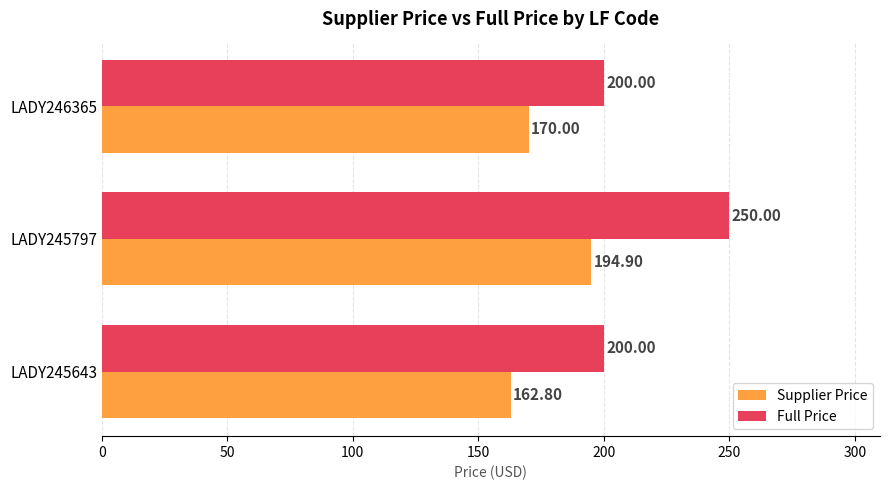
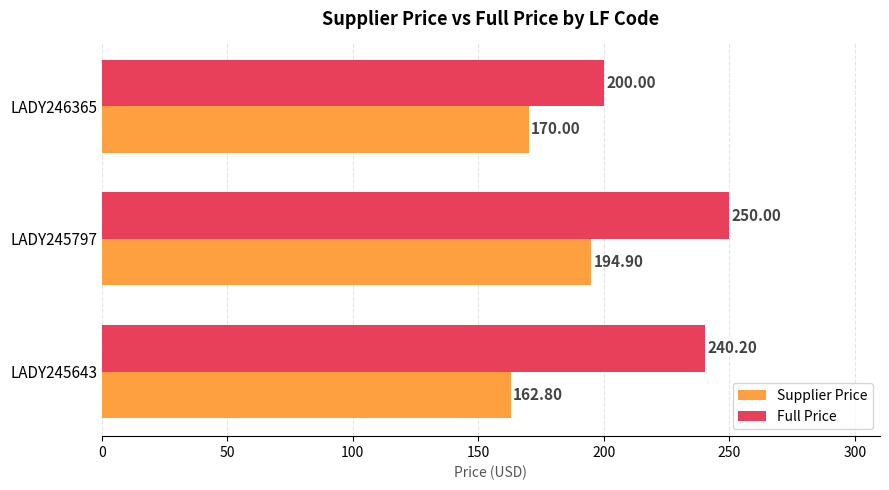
Full Price, LADY245643: 200.00 -> 240.20
